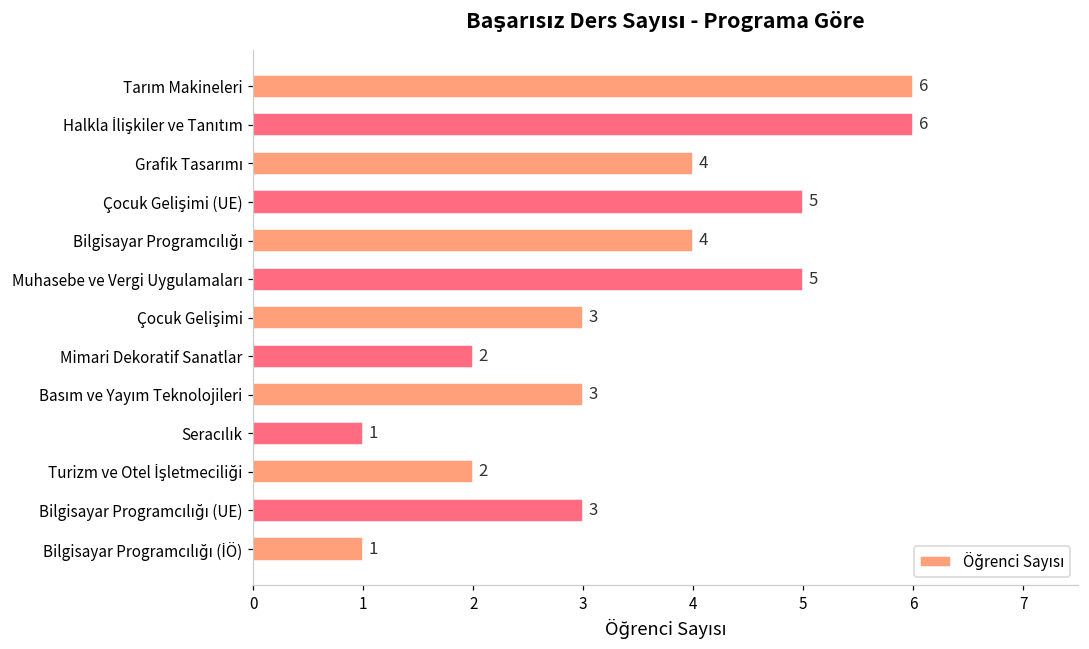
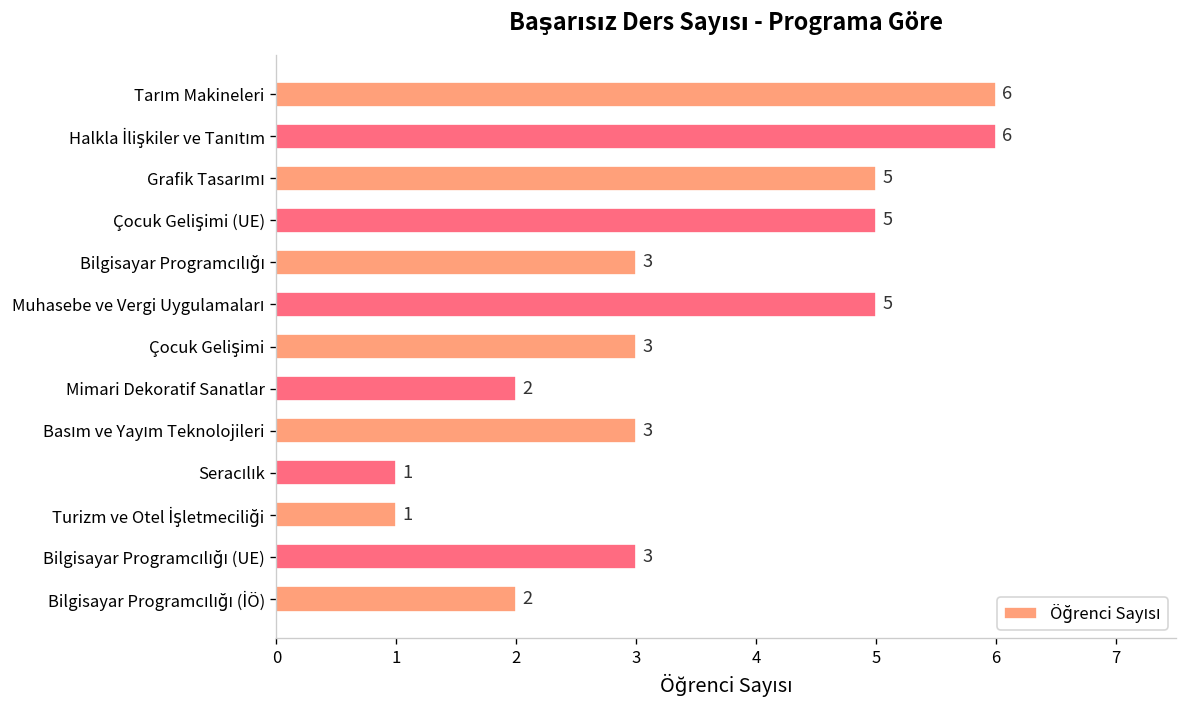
Grafik Tasarımı: 4 -> 5
Bilgisayar Programcılığı: 4 -> 3
Turizm ve Otel İşletmeciliği: 2 -> 1
Bilgisayar Programcılığı (İÖ): 1 -> 2
